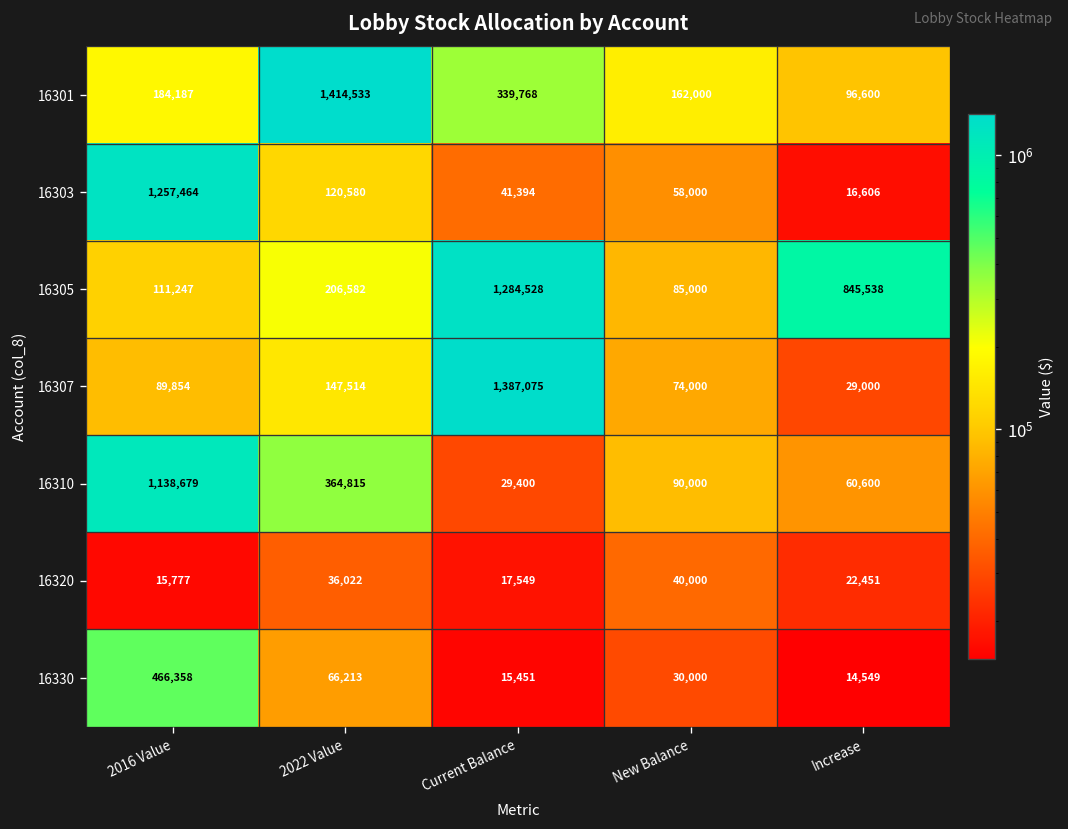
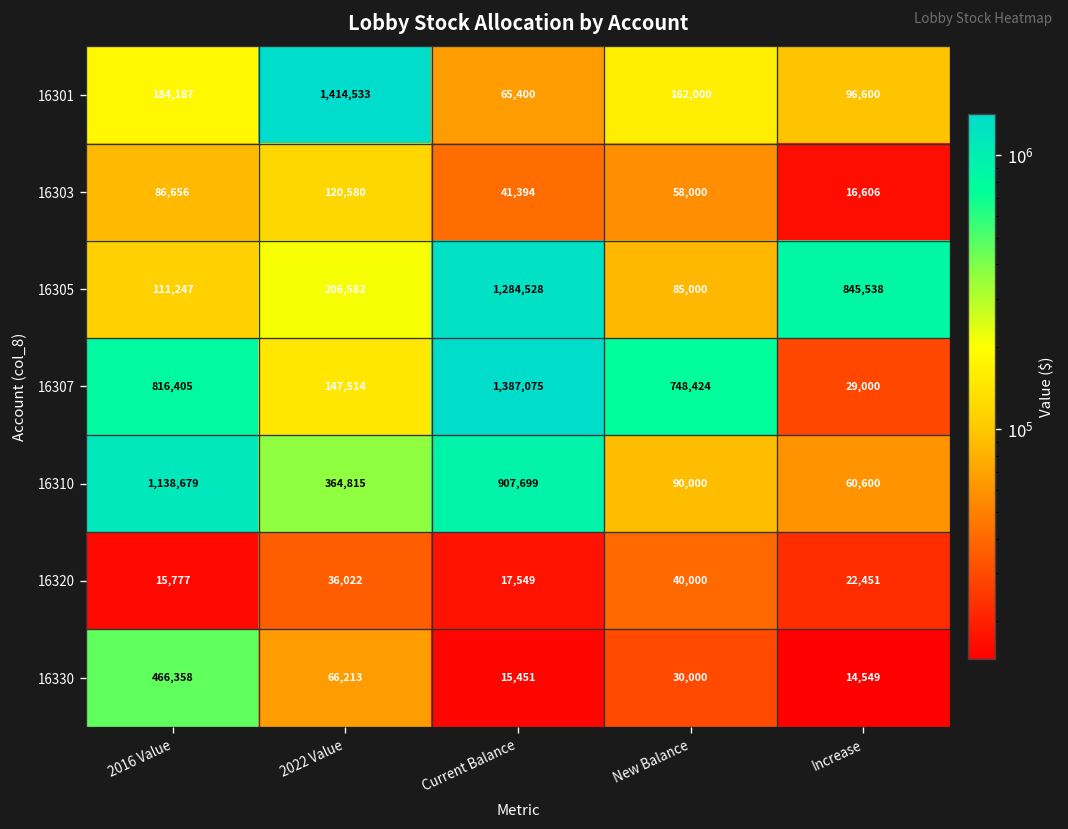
16301, Current Balance: 339,768 -> 65,400
16303, 2016 Value: 1,257,464 -> 86,656
16307, 2016 Value: 89,854 -> 816,405
16307, New Balance: 74,000 -> 748,424
16310, Current Balance: 29,400 -> 907,699
